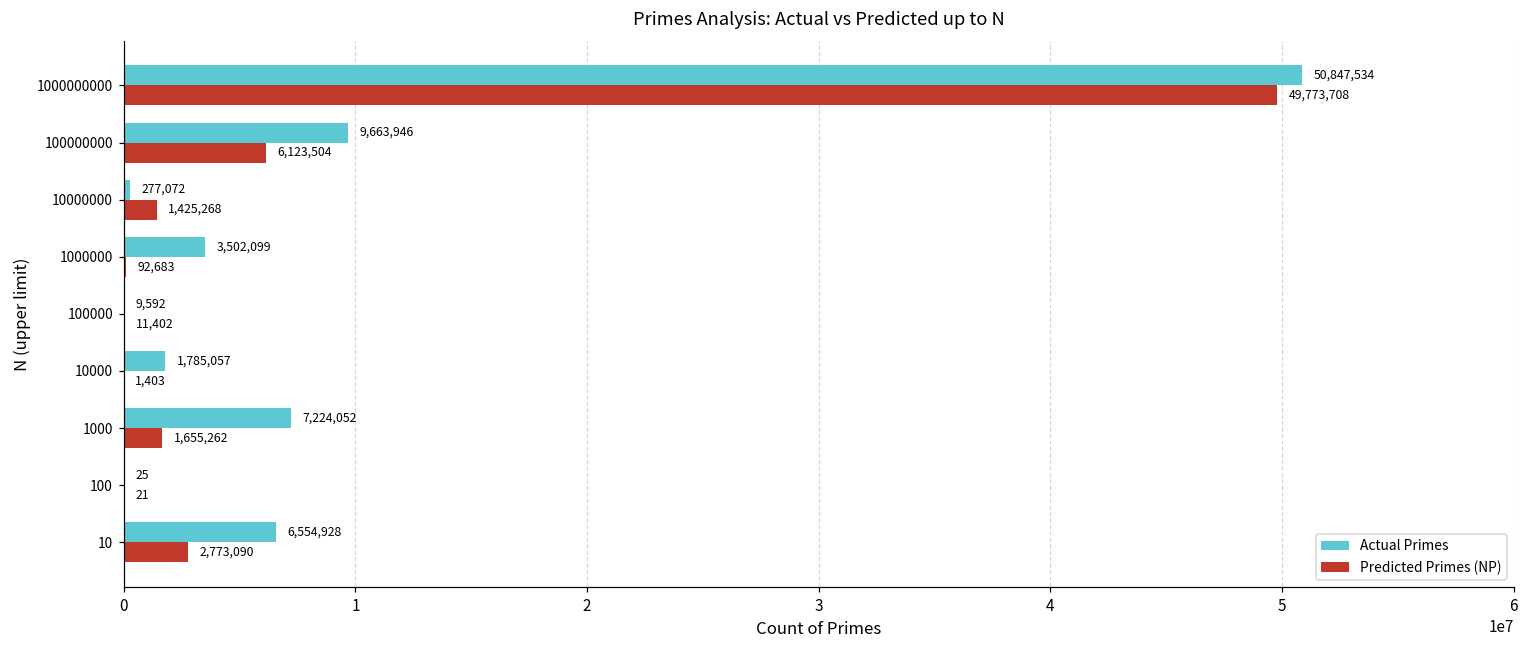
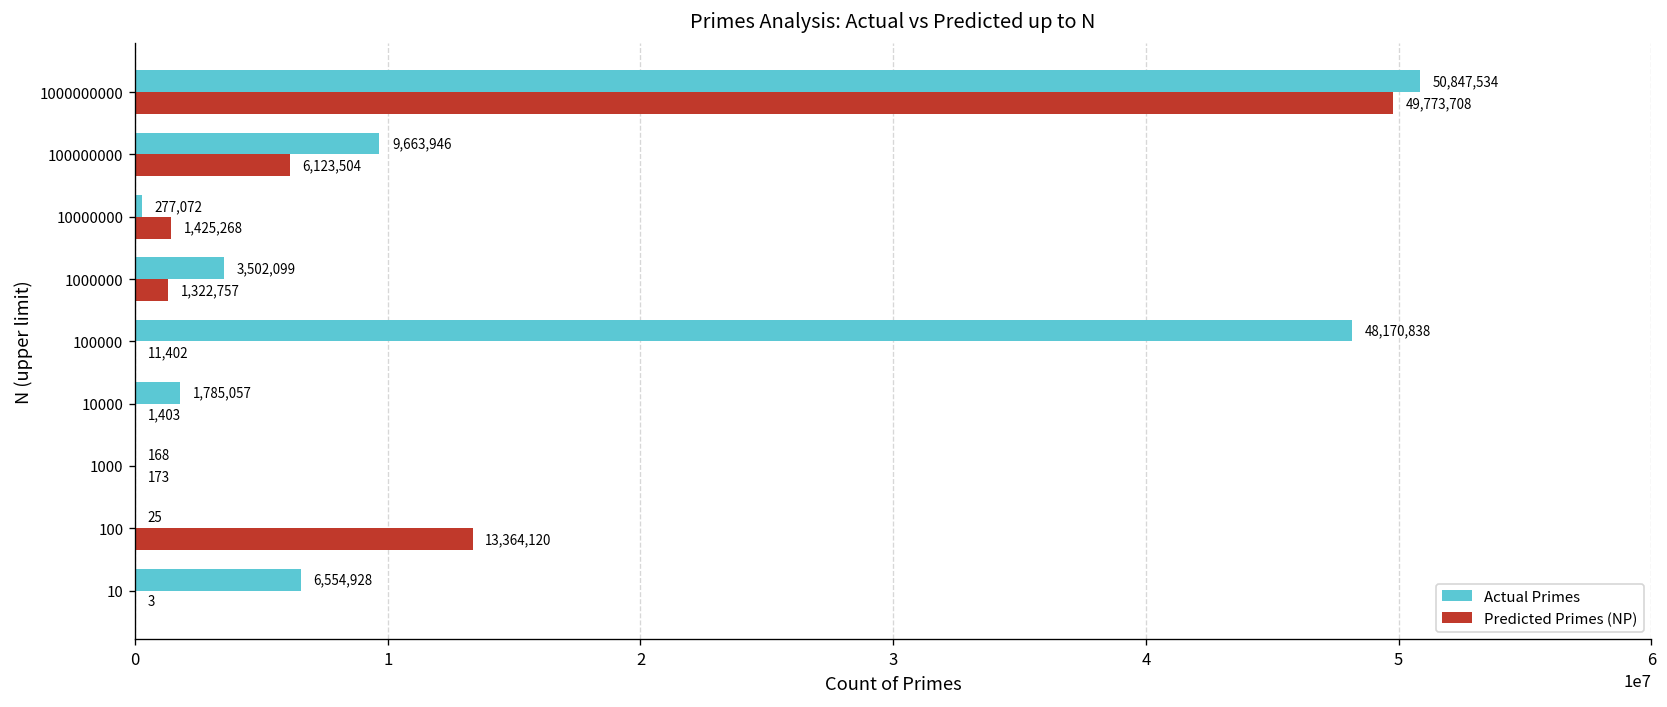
Predicted Primes (NP), 1000000: 92,683 -> 1,322,757
Actual Primes, 100000: 9,592 -> 48,170,838
Actual Primes, 1000: 7,224,052 -> 168
Predicted Primes (NP), 1000: 1,655,262 -> 173
Predicted Primes (NP), 100: 21 -> 13,364,120
Predicted Primes (NP), 10: 2,773,090 -> 3
